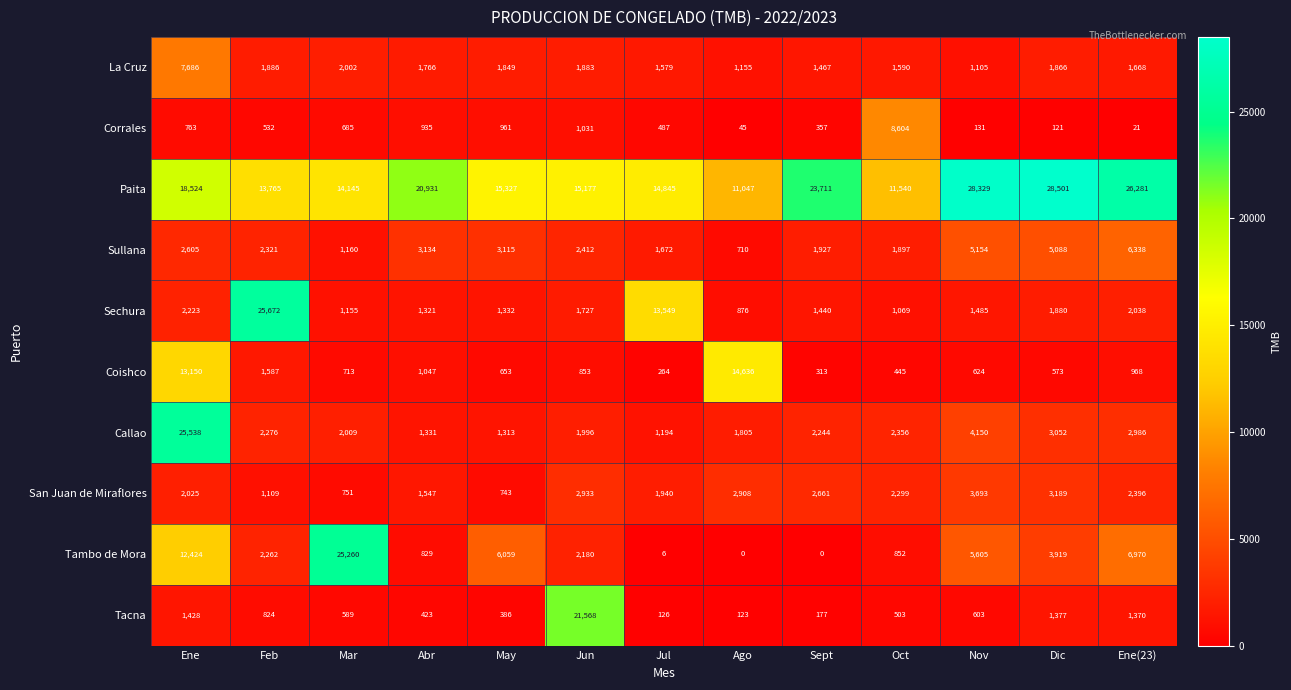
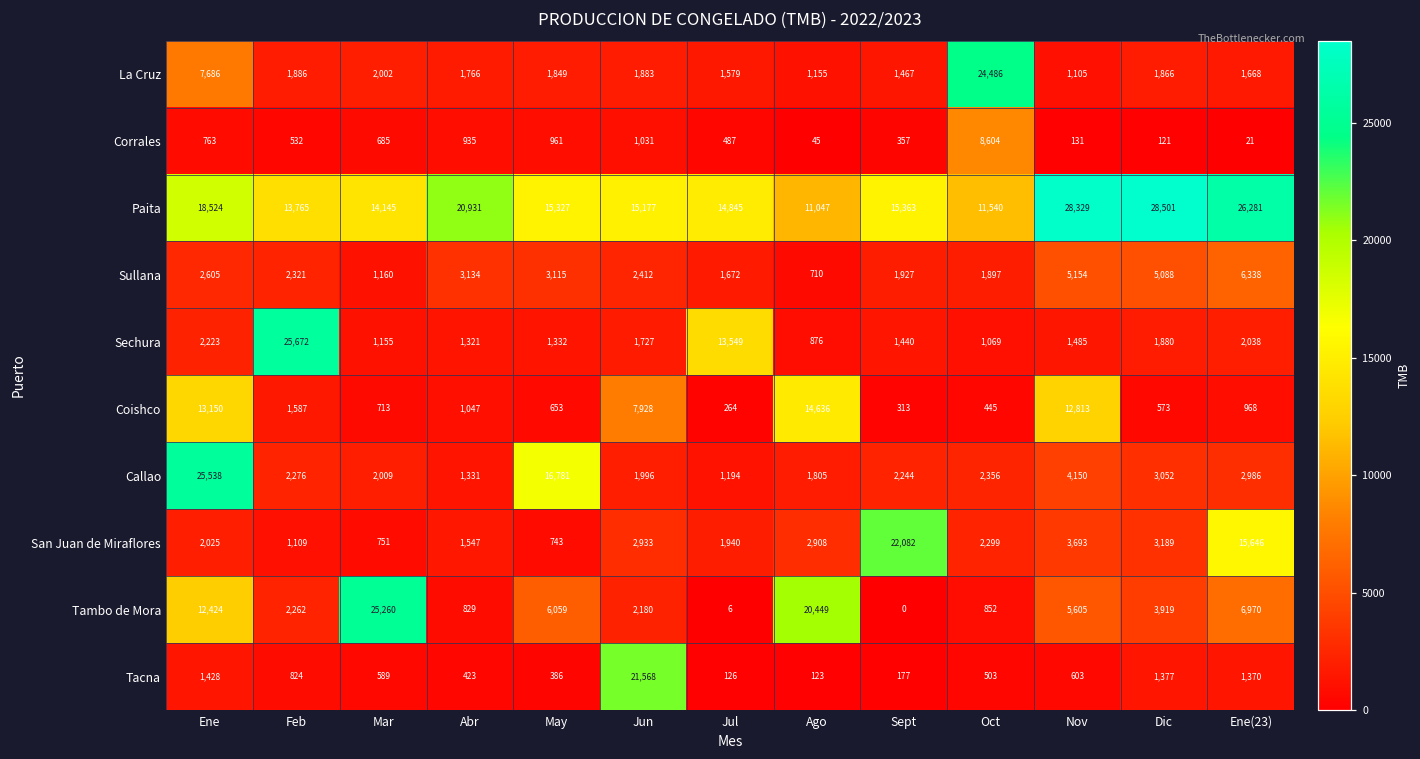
La Cruz, Oct: 1,590 -> 24,486
Paita, Sept: 23,711 -> 15,363
Coishco, Jun: 853 -> 7,928
Coishco, Nov: 624 -> 12,813
Callao, May: 1,313 -> 16,781
San Juan de Miraflores, Sept: 2,661 -> 22,082
San Juan de Miraflores, Ene(23): 2,396 -> 15,646
Tambo de Mora, Ago: 0 -> 20,449
